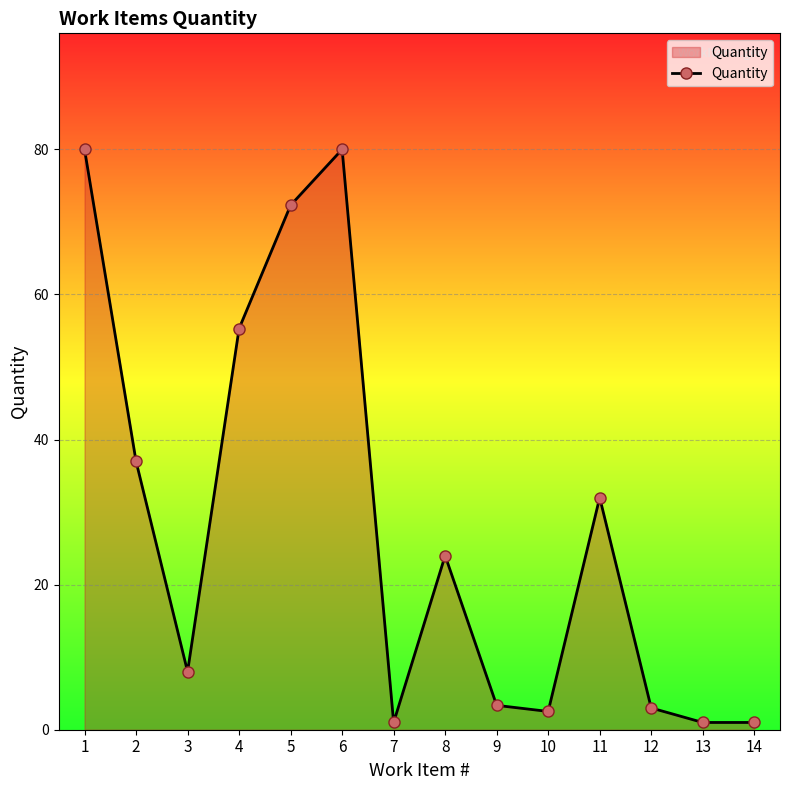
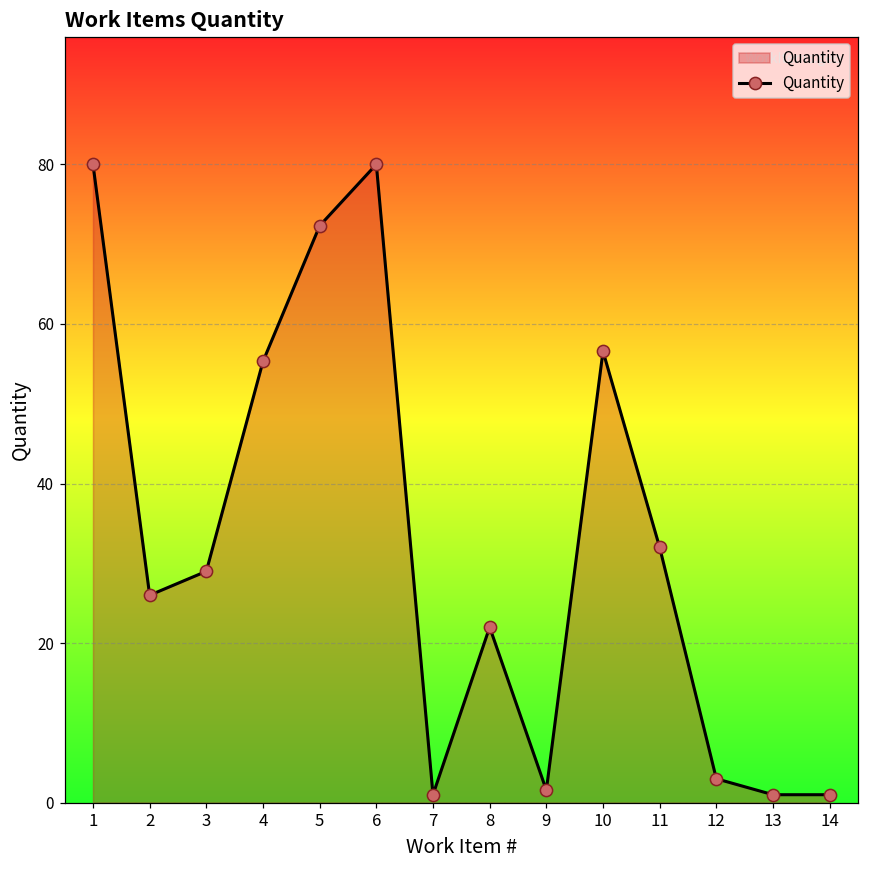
2: 37 -> 26
3: 8 -> 29
8: 24 -> 22
9: 3 -> 2
10: 3 -> 57
